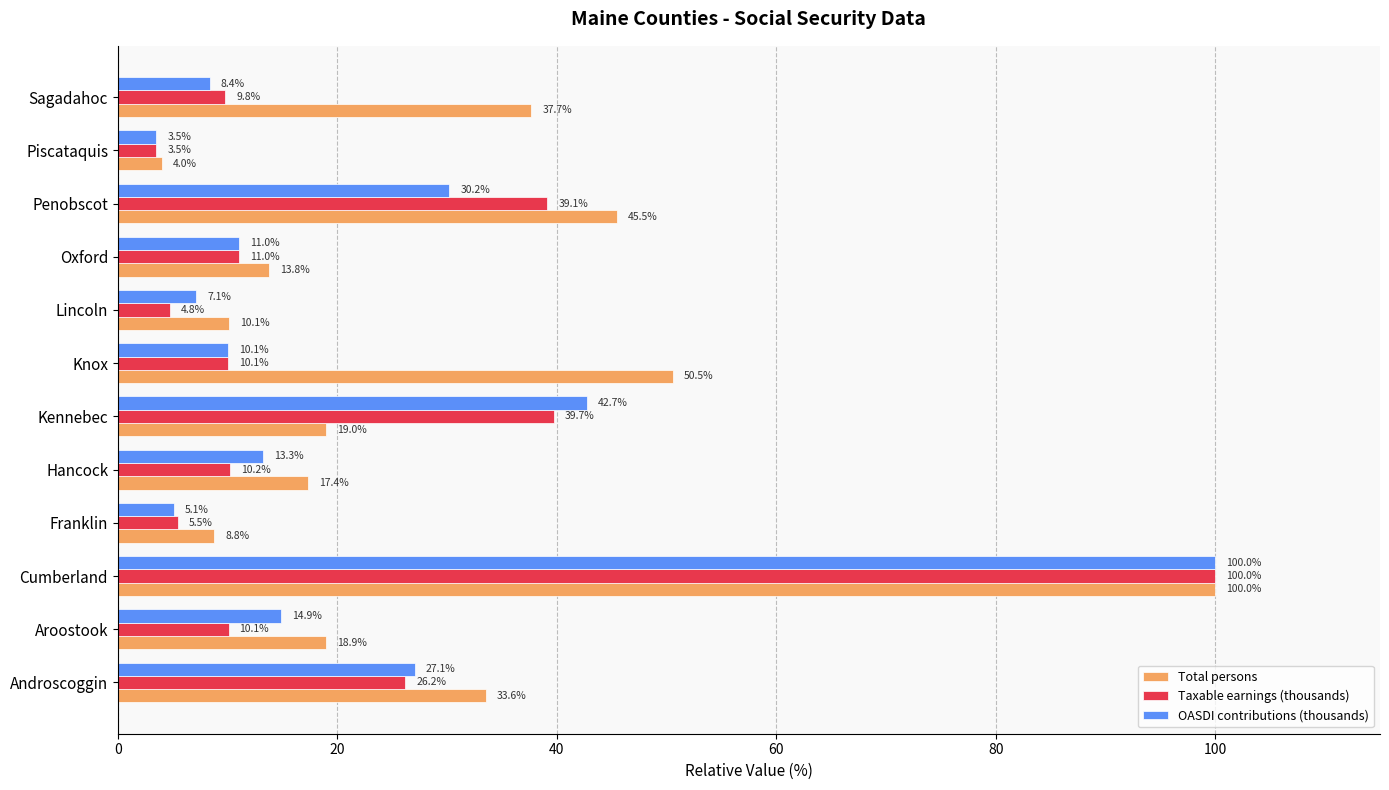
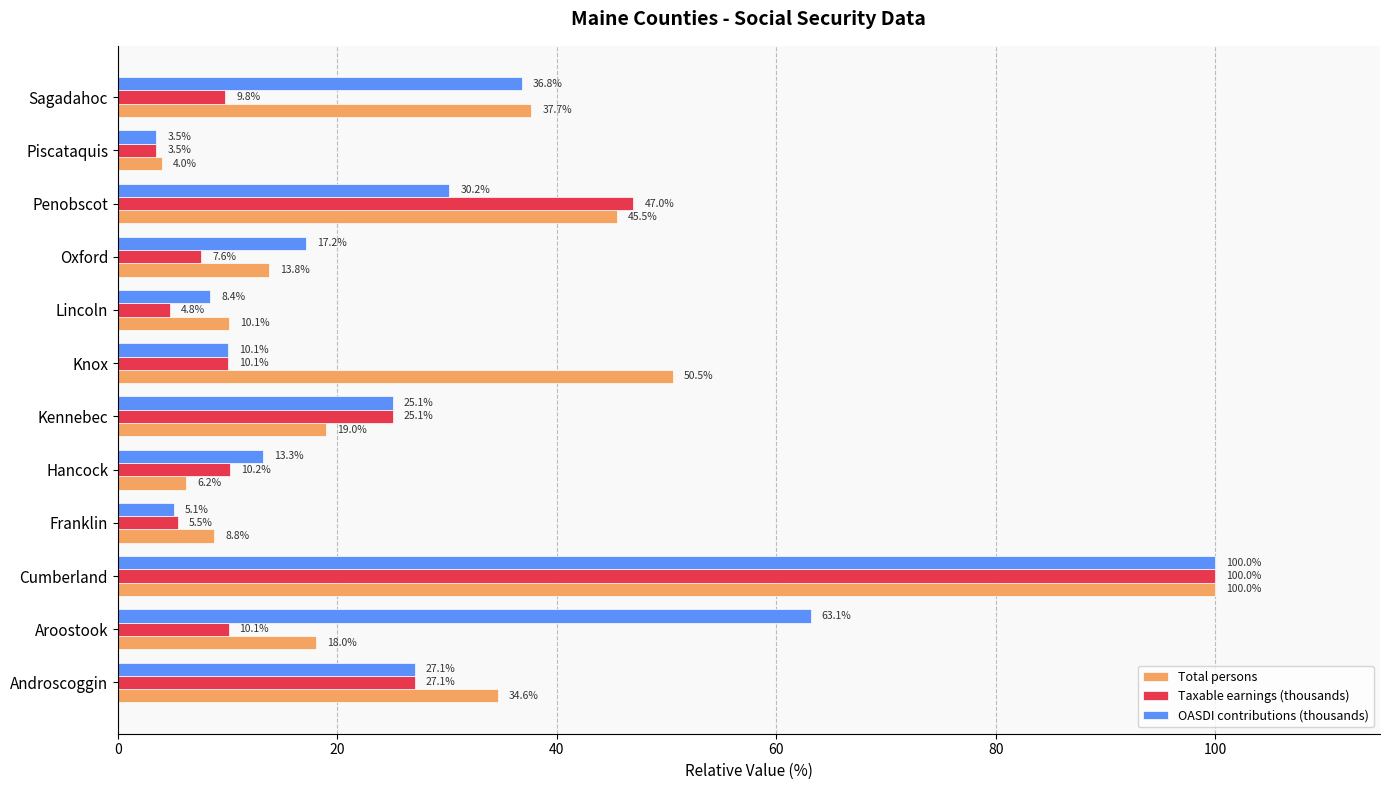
OASDI contributions (thousands), Sagadahoc: 8.4% -> 36.8%
Taxable earnings (thousands), Penobscot: 39.1% -> 47.0%
OASDI contributions (thousands), Oxford: 11.0% -> 17.2%
Taxable earnings (thousands), Oxford: 11.0% -> 7.6%
OASDI contributions (thousands), Lincoln: 7.1% -> 8.4%
OASDI contributions (thousands), Kennebec: 42.7% -> 25.1%
Taxable earnings (thousands), Kennebec: 39.7% -> 25.1%
Total persons, Hancock: 17.4% -> 6.2%
OASDI contributions (thousands), Aroostook: 14.9% -> 63.1%
Total persons, Aroostook: 18.9% -> 18.0%
Taxable earnings (thousands), Androscoggin: 26.2% -> 27.1%
Total persons, Androscoggin: 33.6% -> 34.6%
